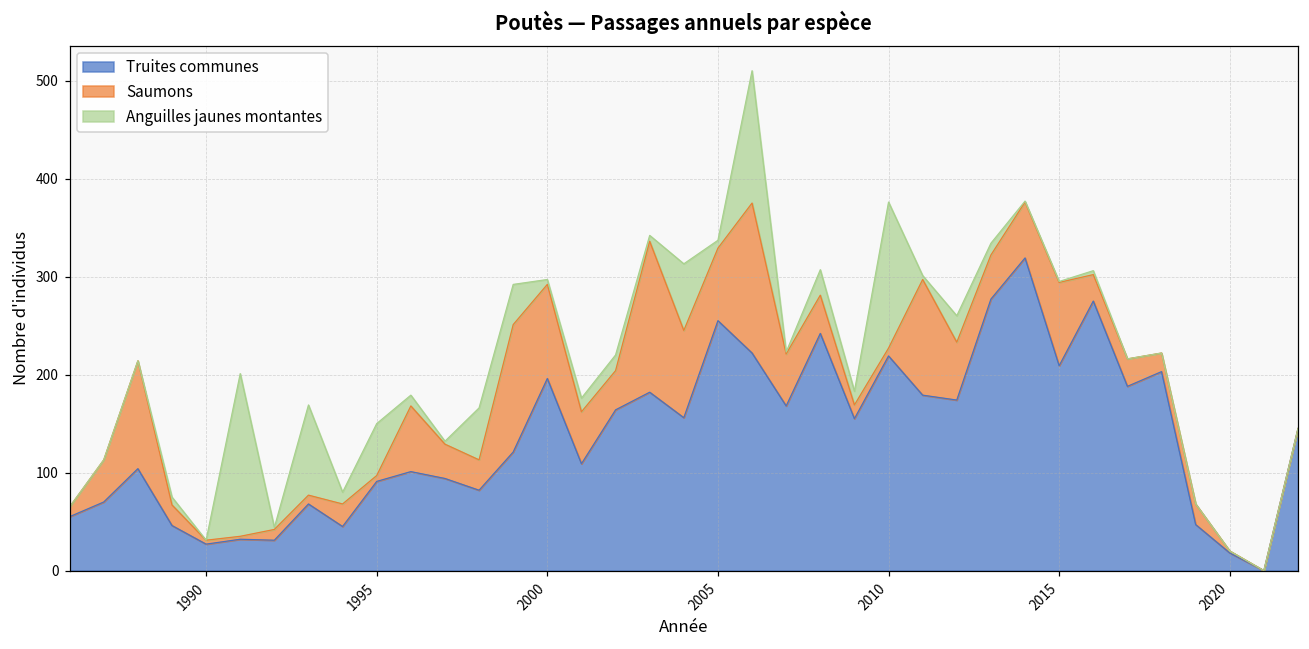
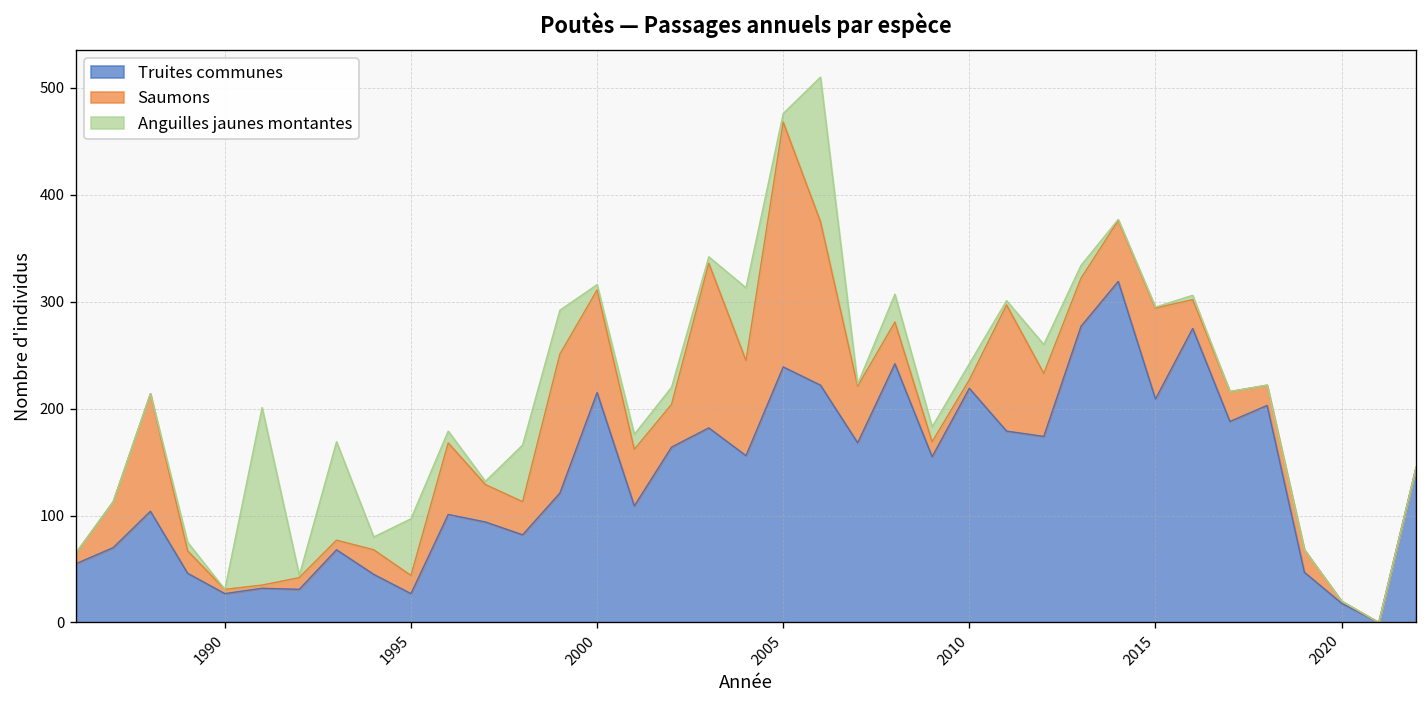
Truites communes, 1995: 90 -> 30
Saumons, 1995: 10 -> 20
Truites communes, 2000: 200 -> 220
Truites communes, 2005: 260 -> 240
Saumons, 2005: 70 -> 230
Anguilles jaunes montantes, 2010: 150 -> 20
